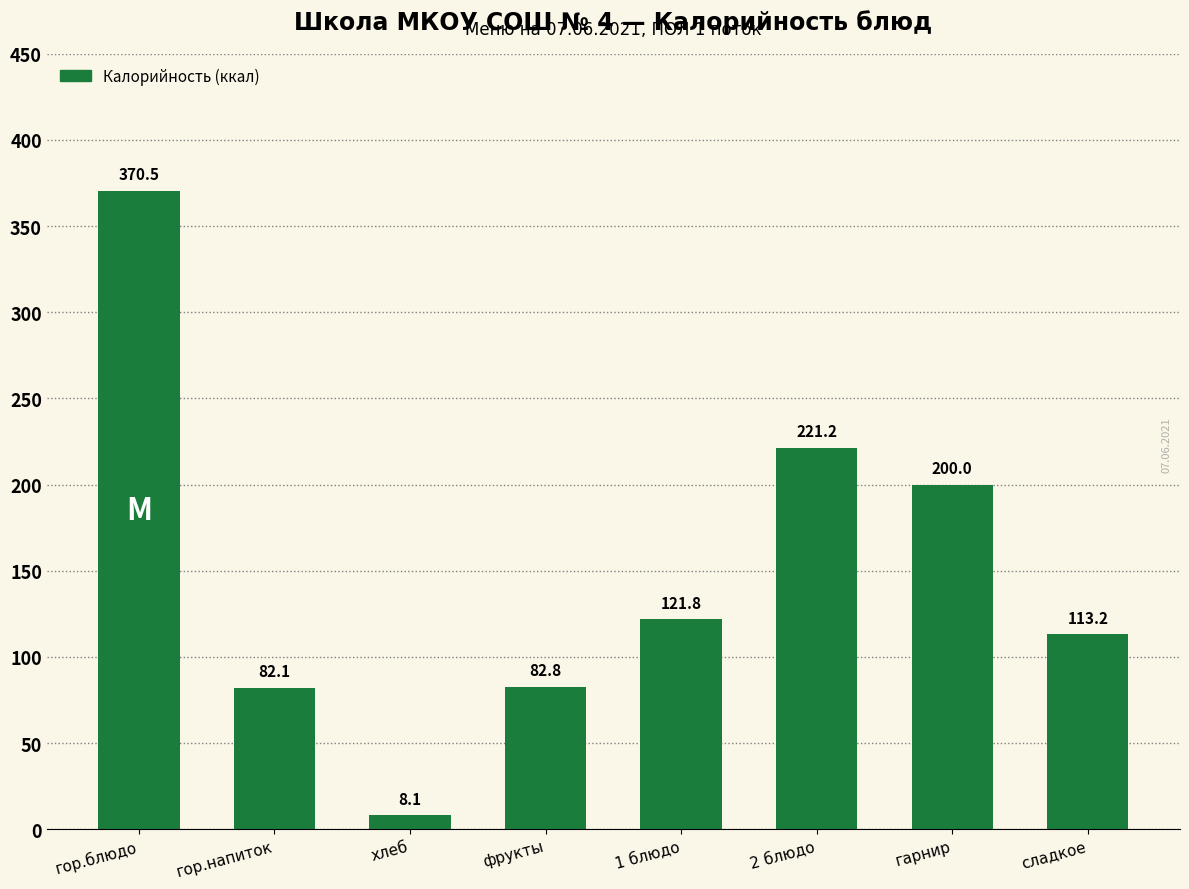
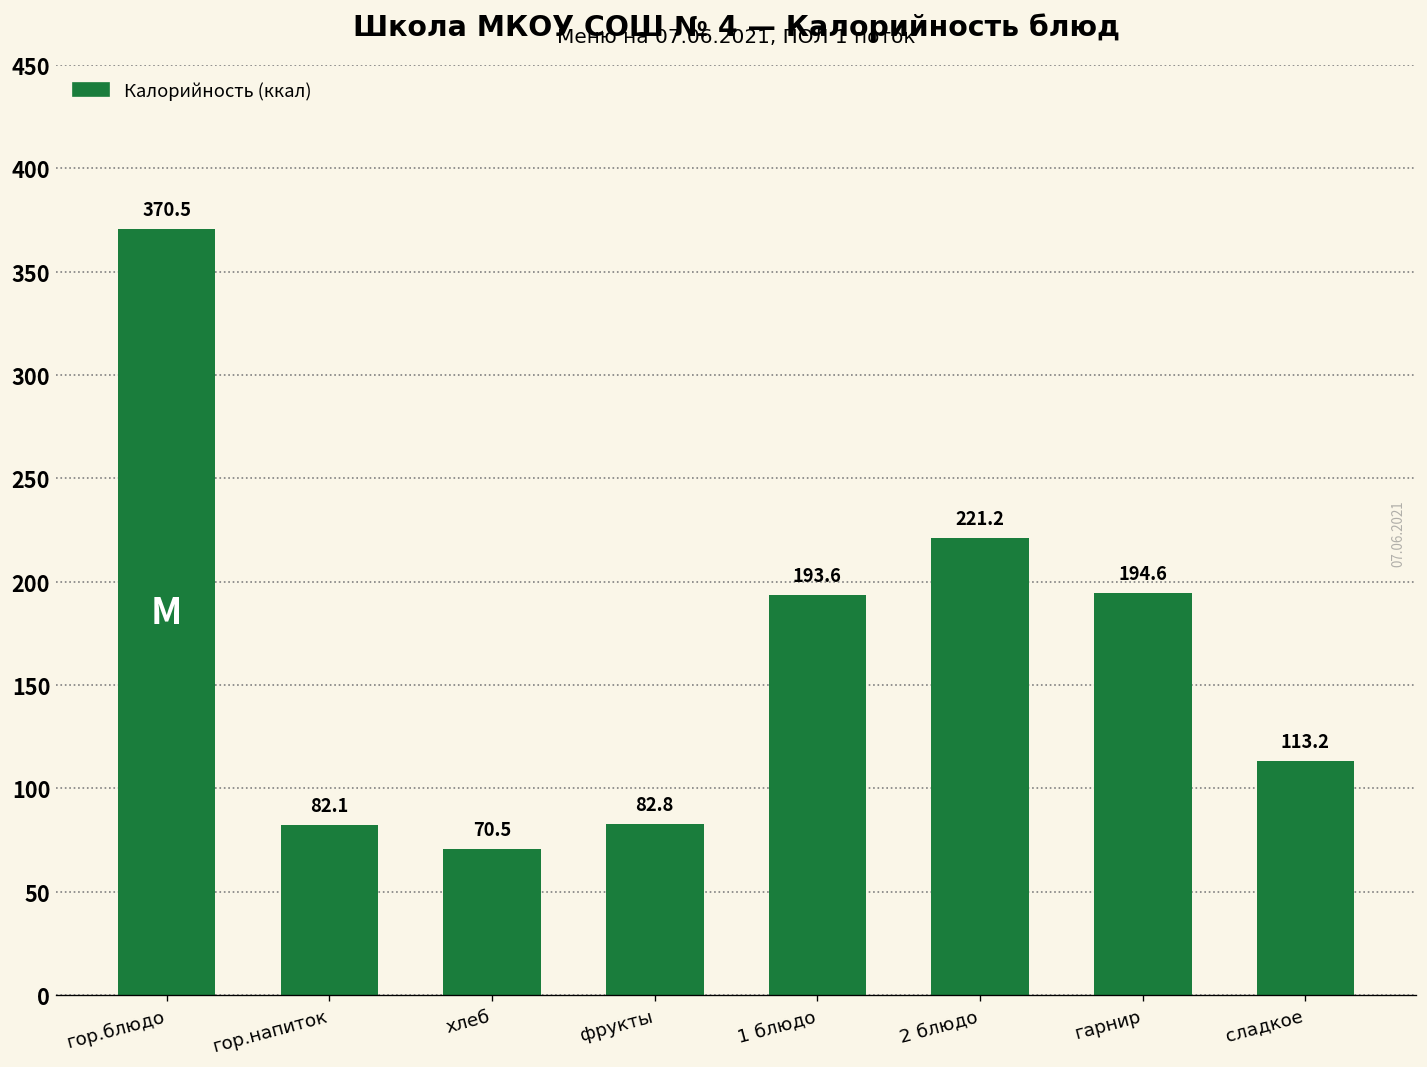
хлеб: 8.1 -> 70.5
1 блюдо: 121.8 -> 193.6
гарнир: 200.0 -> 194.6
